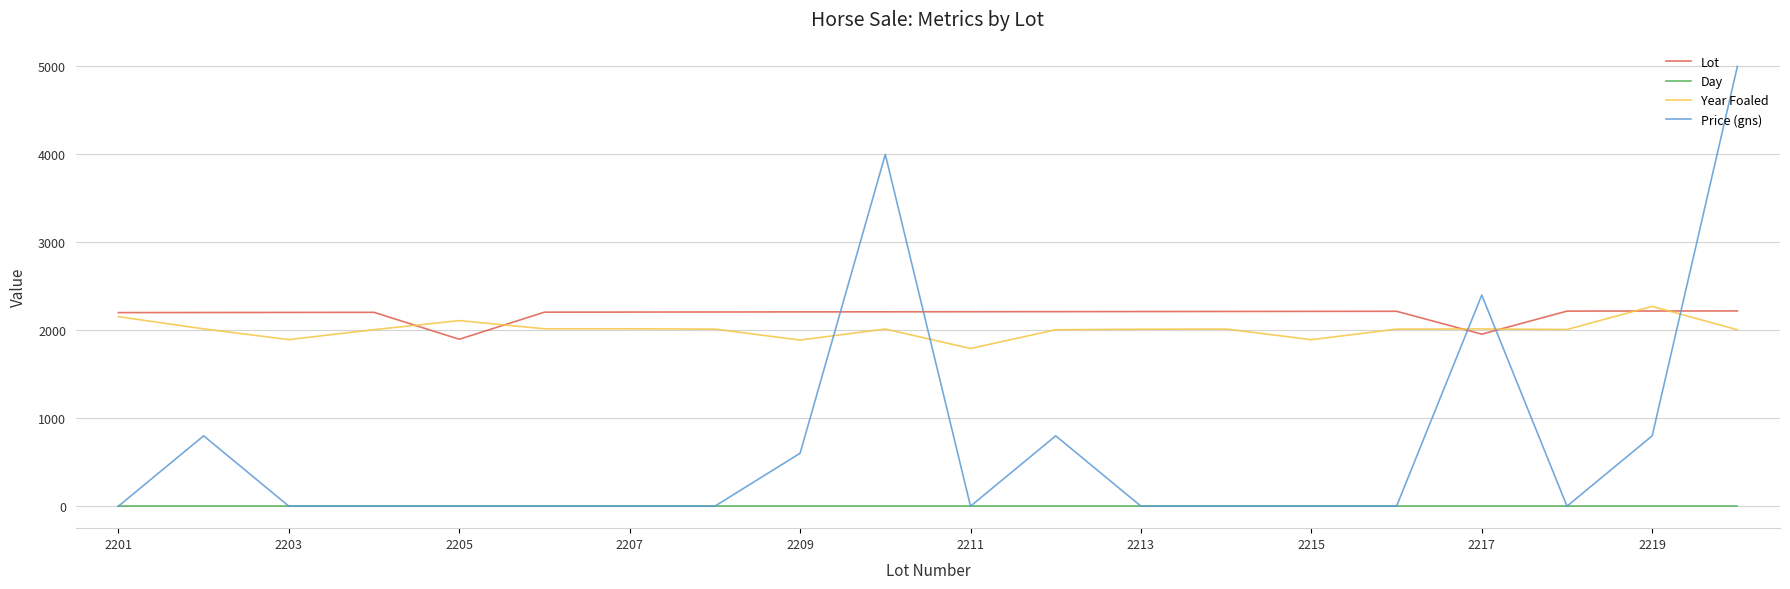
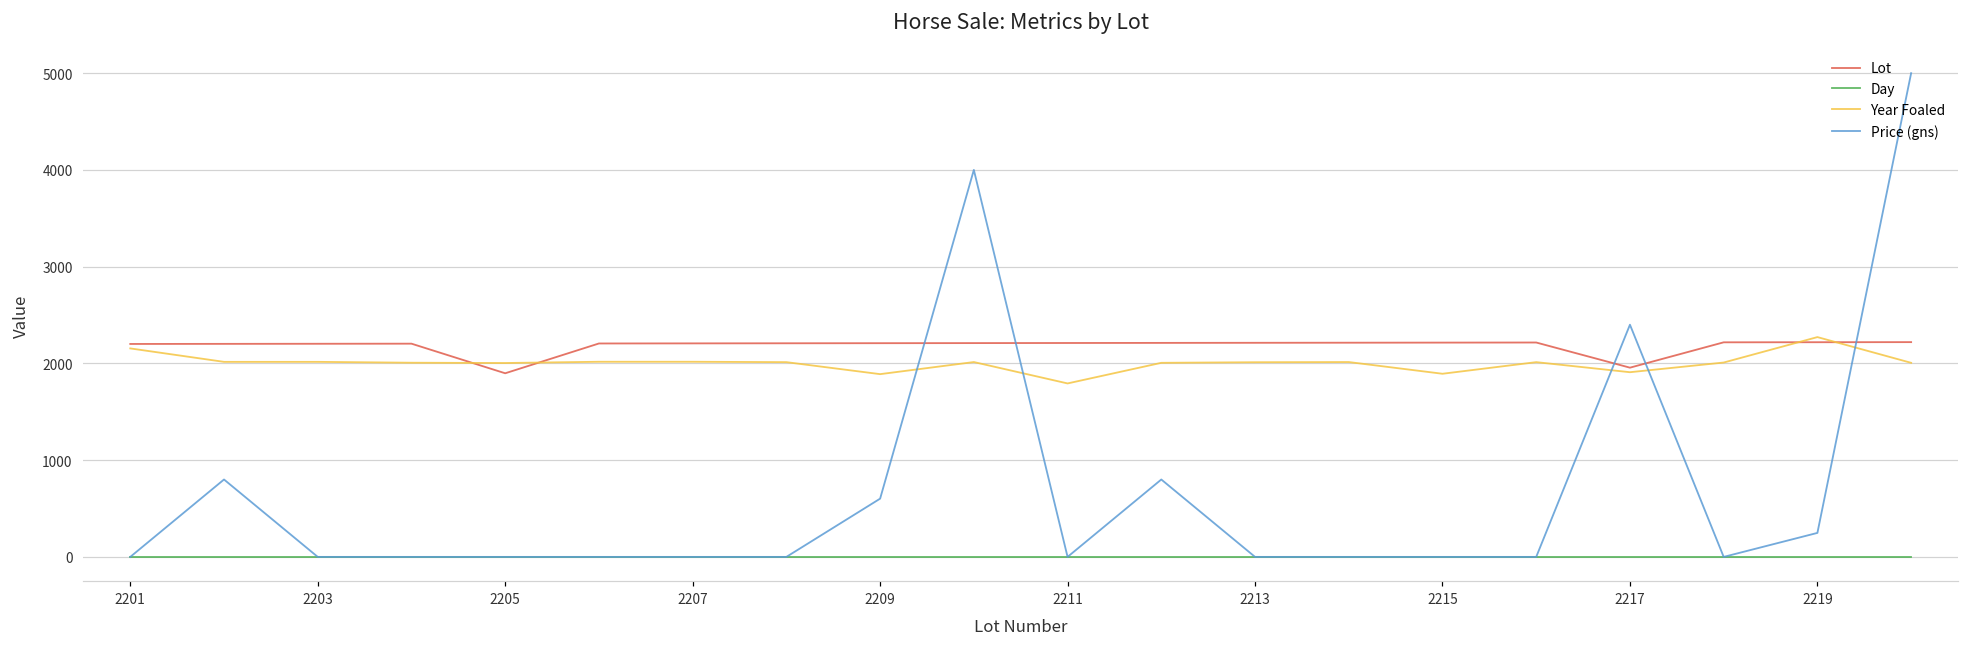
Year Foaled, 2203: 1900 -> 2000
Year Foaled, 2205: 2100 -> 2000
Year Foaled, 2217: 2000 -> 1900
Price (gns), 2219: 800 -> 200
